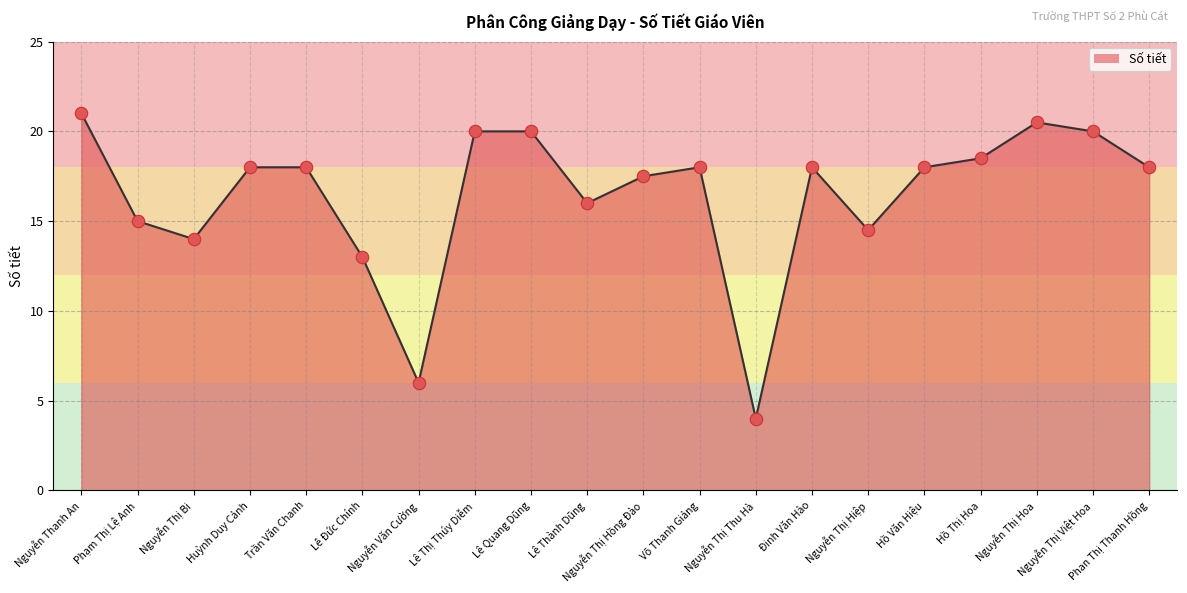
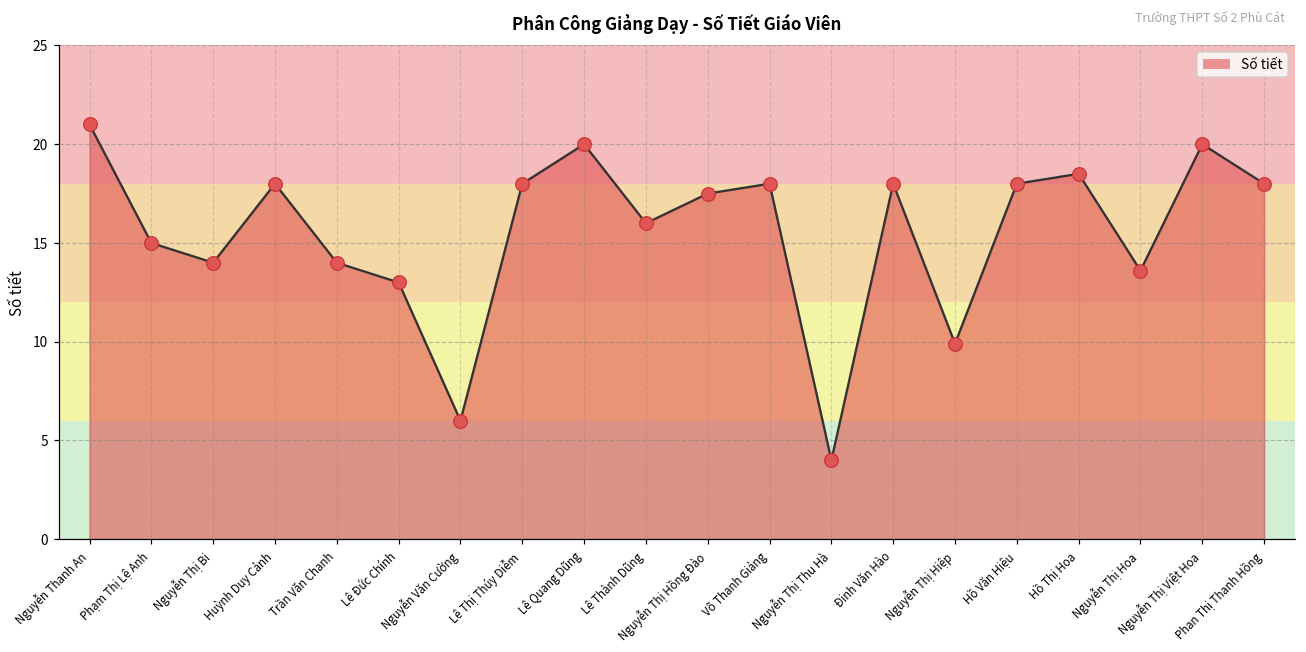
Trần Văn Chanh: 18 -> 14
Lê Thị Thúy Diễm: 20 -> 18
Nguyễn Thị Hiệp: 14.5 -> 9.9
Nguyễn Thị Hoa: 20.5 -> 13.6
